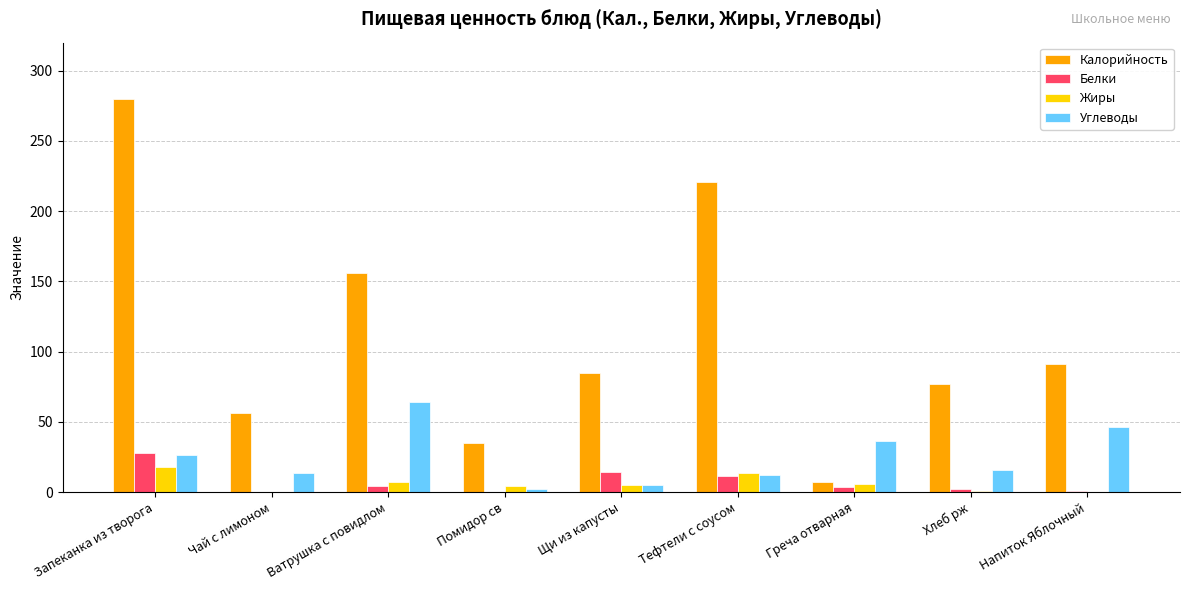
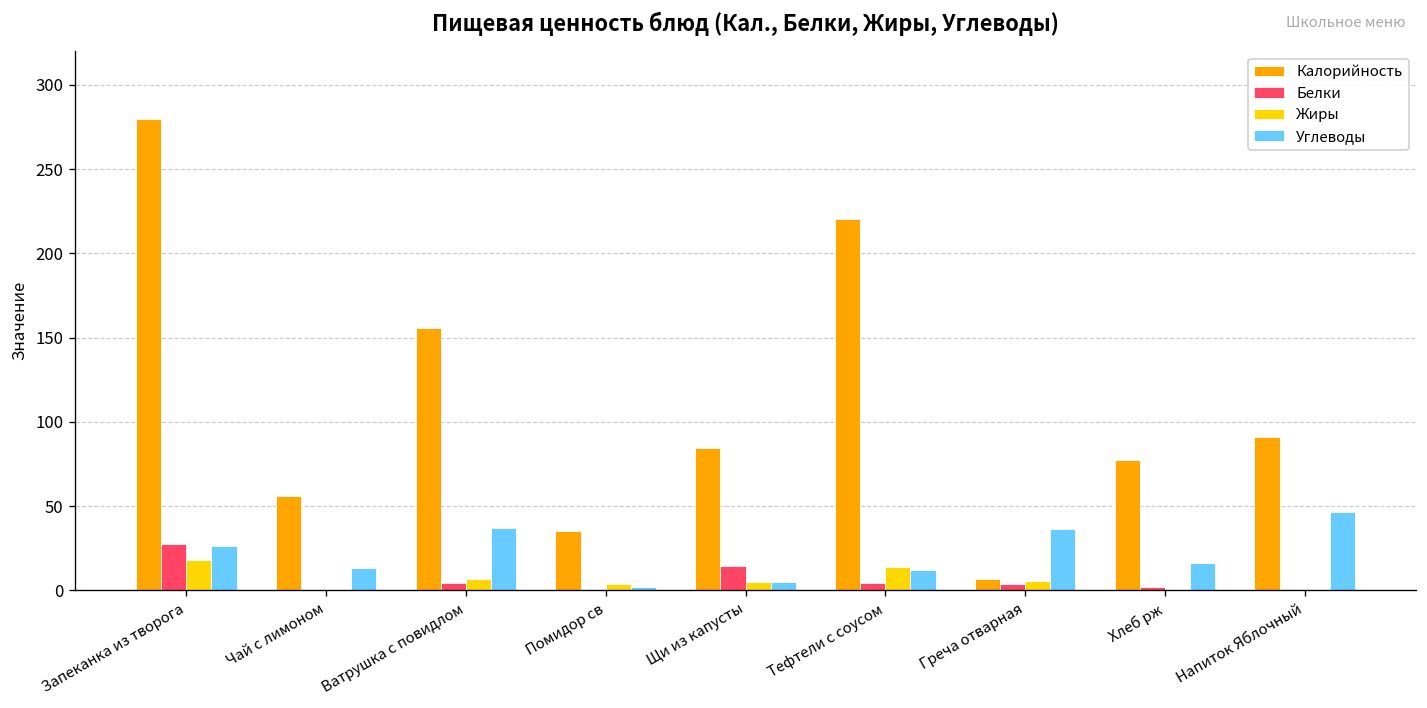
Углеводы, Ватрушка с повидлом: 64 -> 37
Белки, Тефтели с соусом: 12 -> 4
